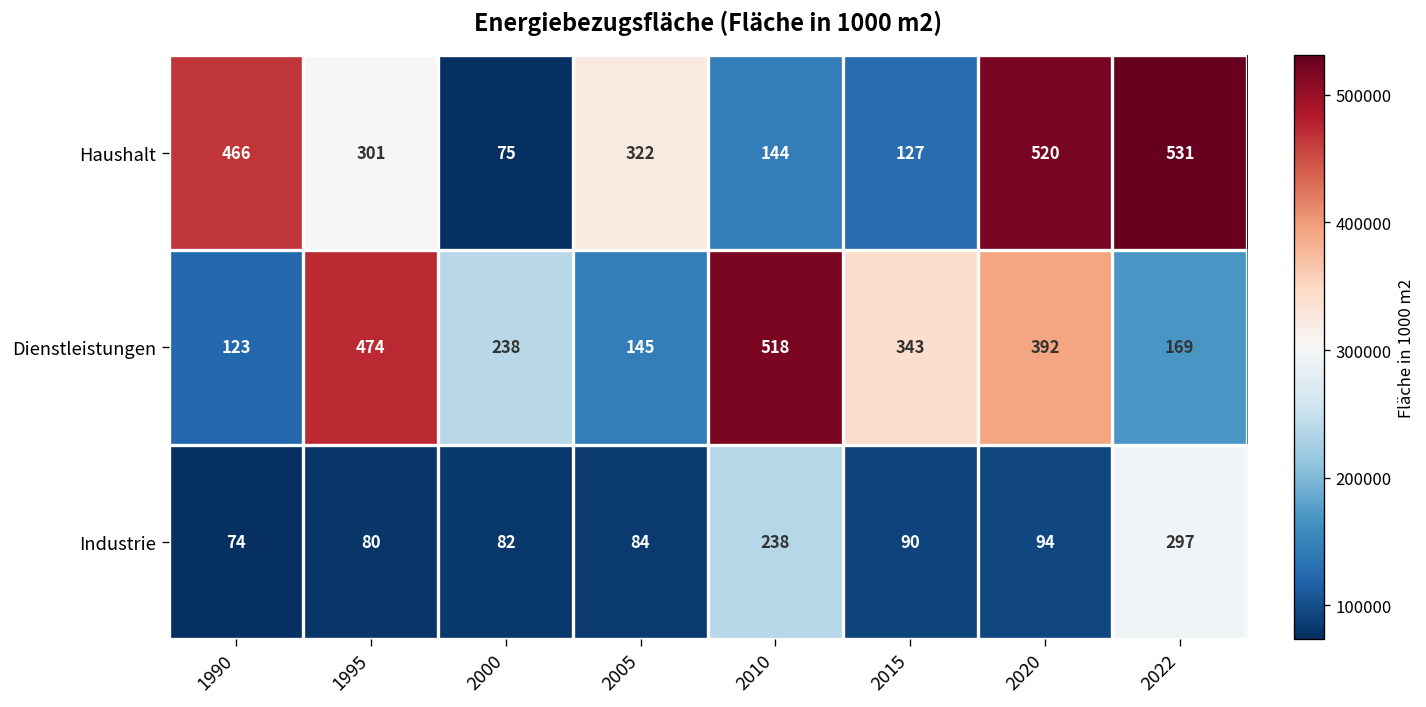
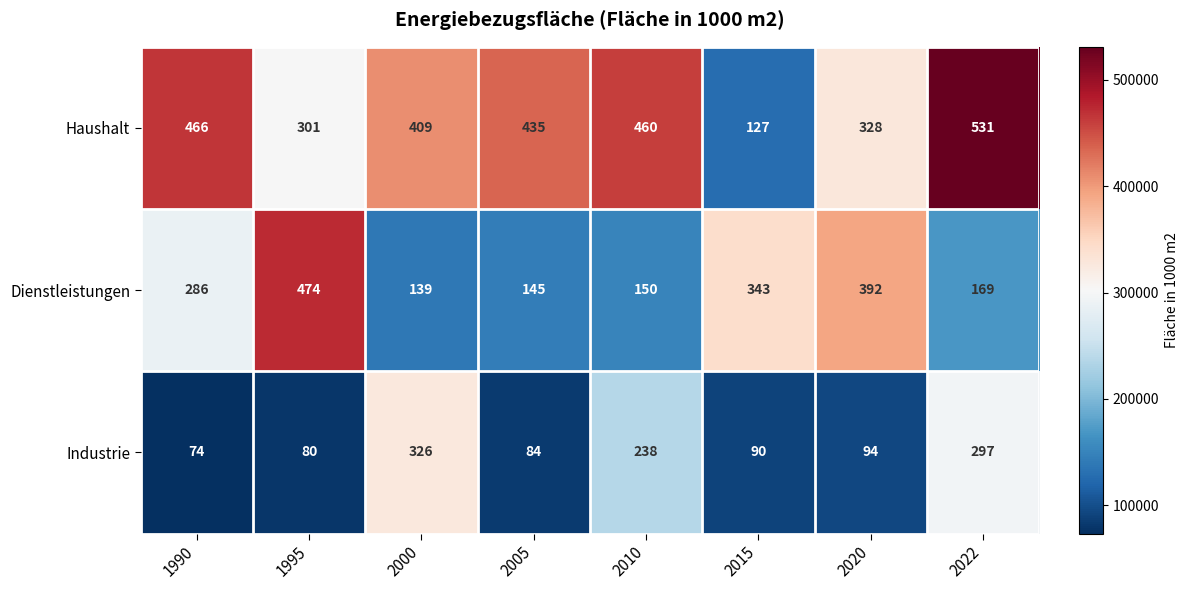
Haushalt, 2000: 75 -> 409
Haushalt, 2005: 322 -> 435
Haushalt, 2010: 144 -> 460
Haushalt, 2020: 520 -> 328
Dienstleistungen, 1990: 123 -> 286
Dienstleistungen, 2000: 238 -> 139
Dienstleistungen, 2010: 518 -> 150
Industrie, 2000: 82 -> 326
